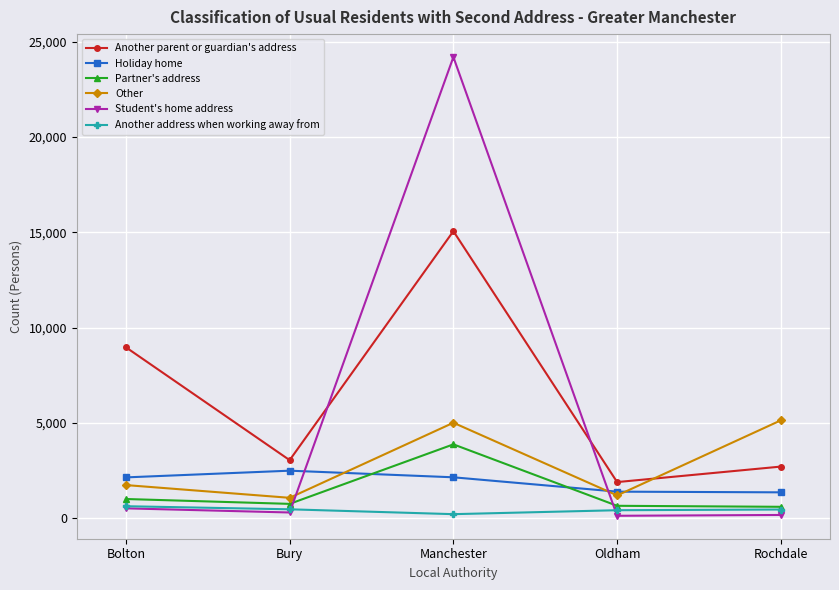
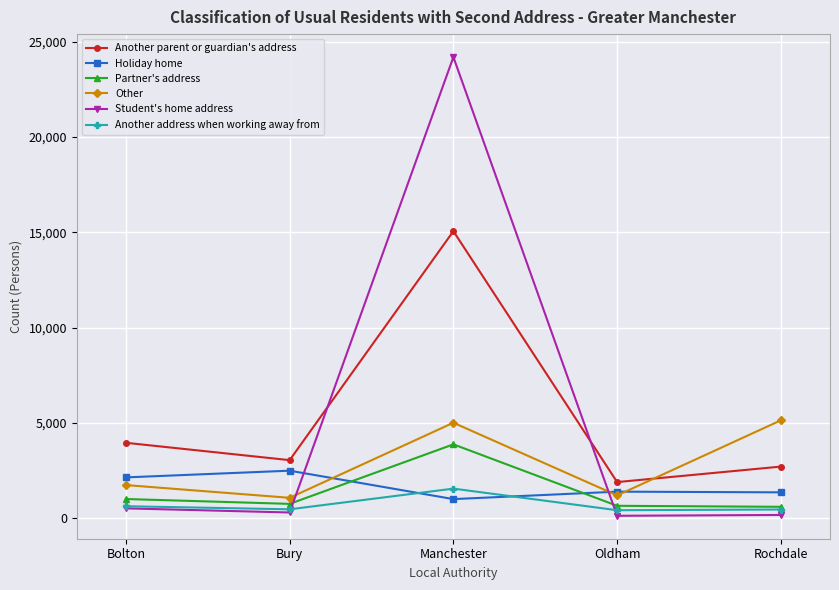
Another parent or guardian's address, Bolton: 9,000 -> 4,000
Holiday home, Manchester: 2,200 -> 1,000
Another address when working away from, Manchester: 200 -> 1,600
